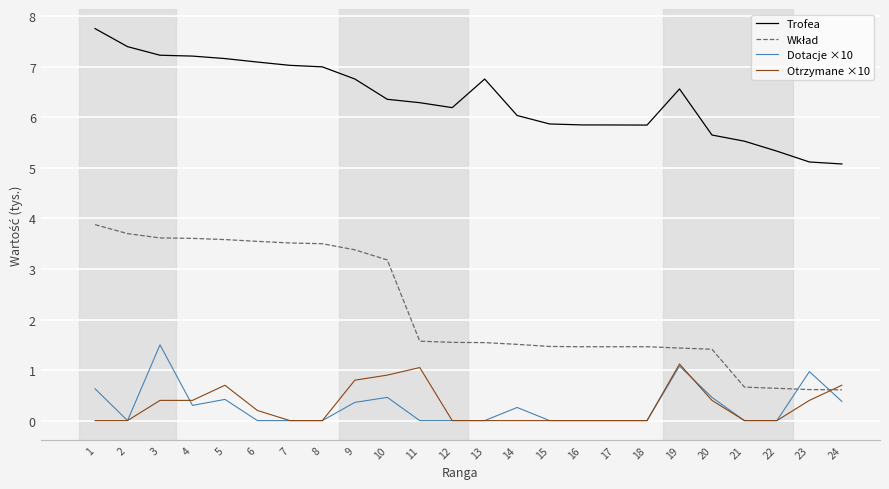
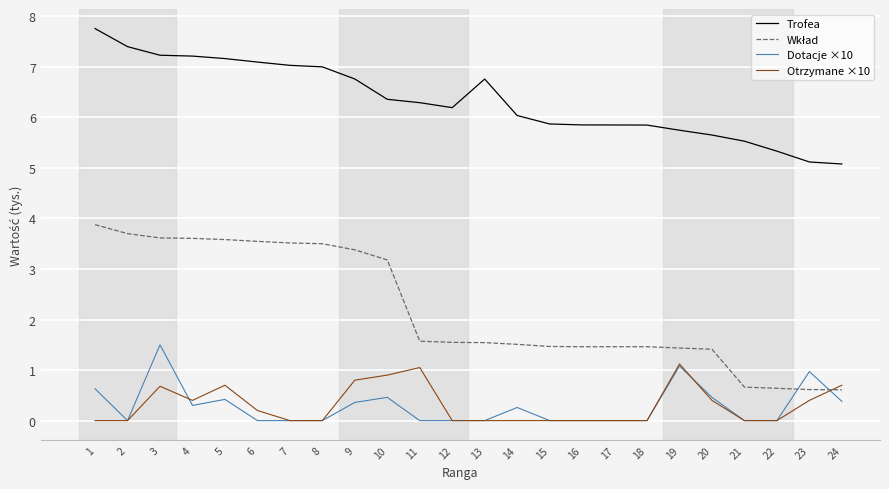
Otrzymane ×10, 3: 0.4 -> 0.7
Trofea, 19: 6.6 -> 5.7
